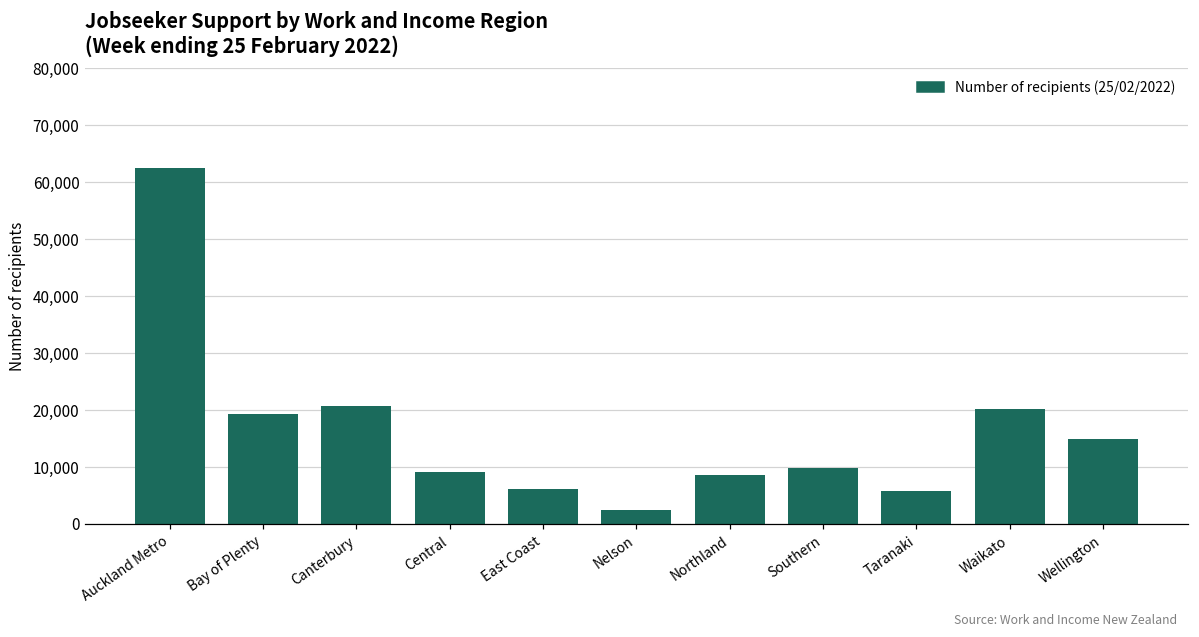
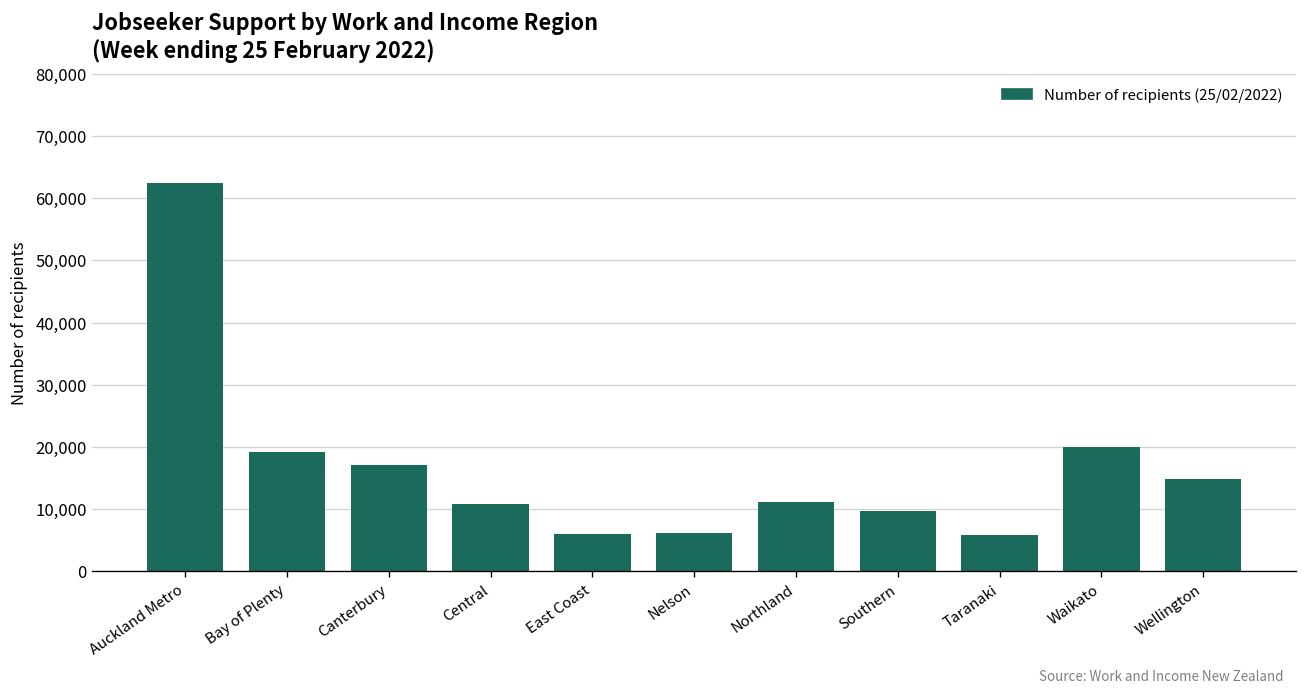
Canterbury: 21,000 -> 17,000
Central: 9,000 -> 11,000
Nelson: 2,000 -> 6,000
Northland: 9,000 -> 11,000
